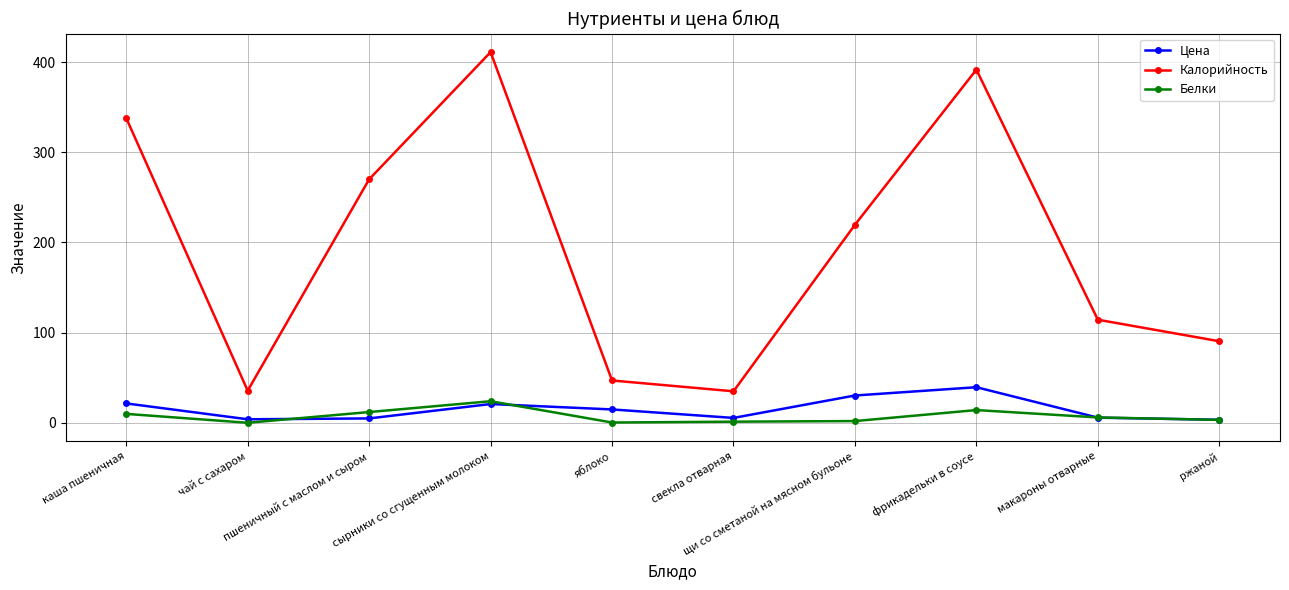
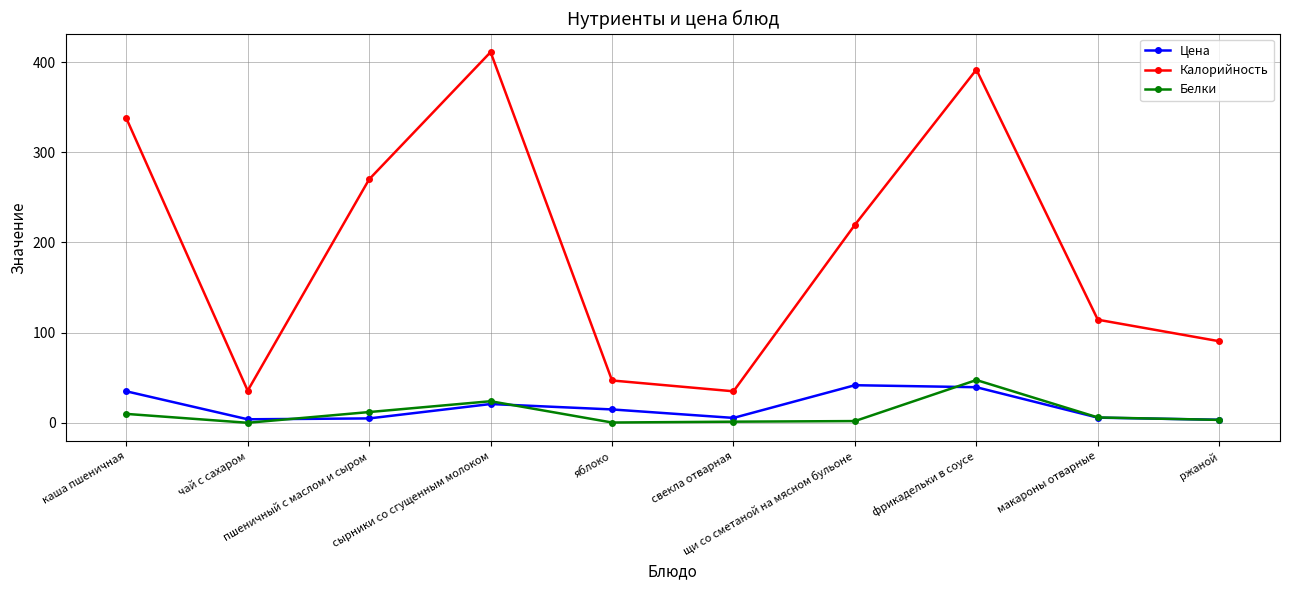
Цена, каша пшеничная: 20 -> 40
Цена, щи со сметаной на мясном бульоне: 30 -> 40
Белки, фрикадельки в соусе: 10 -> 50
